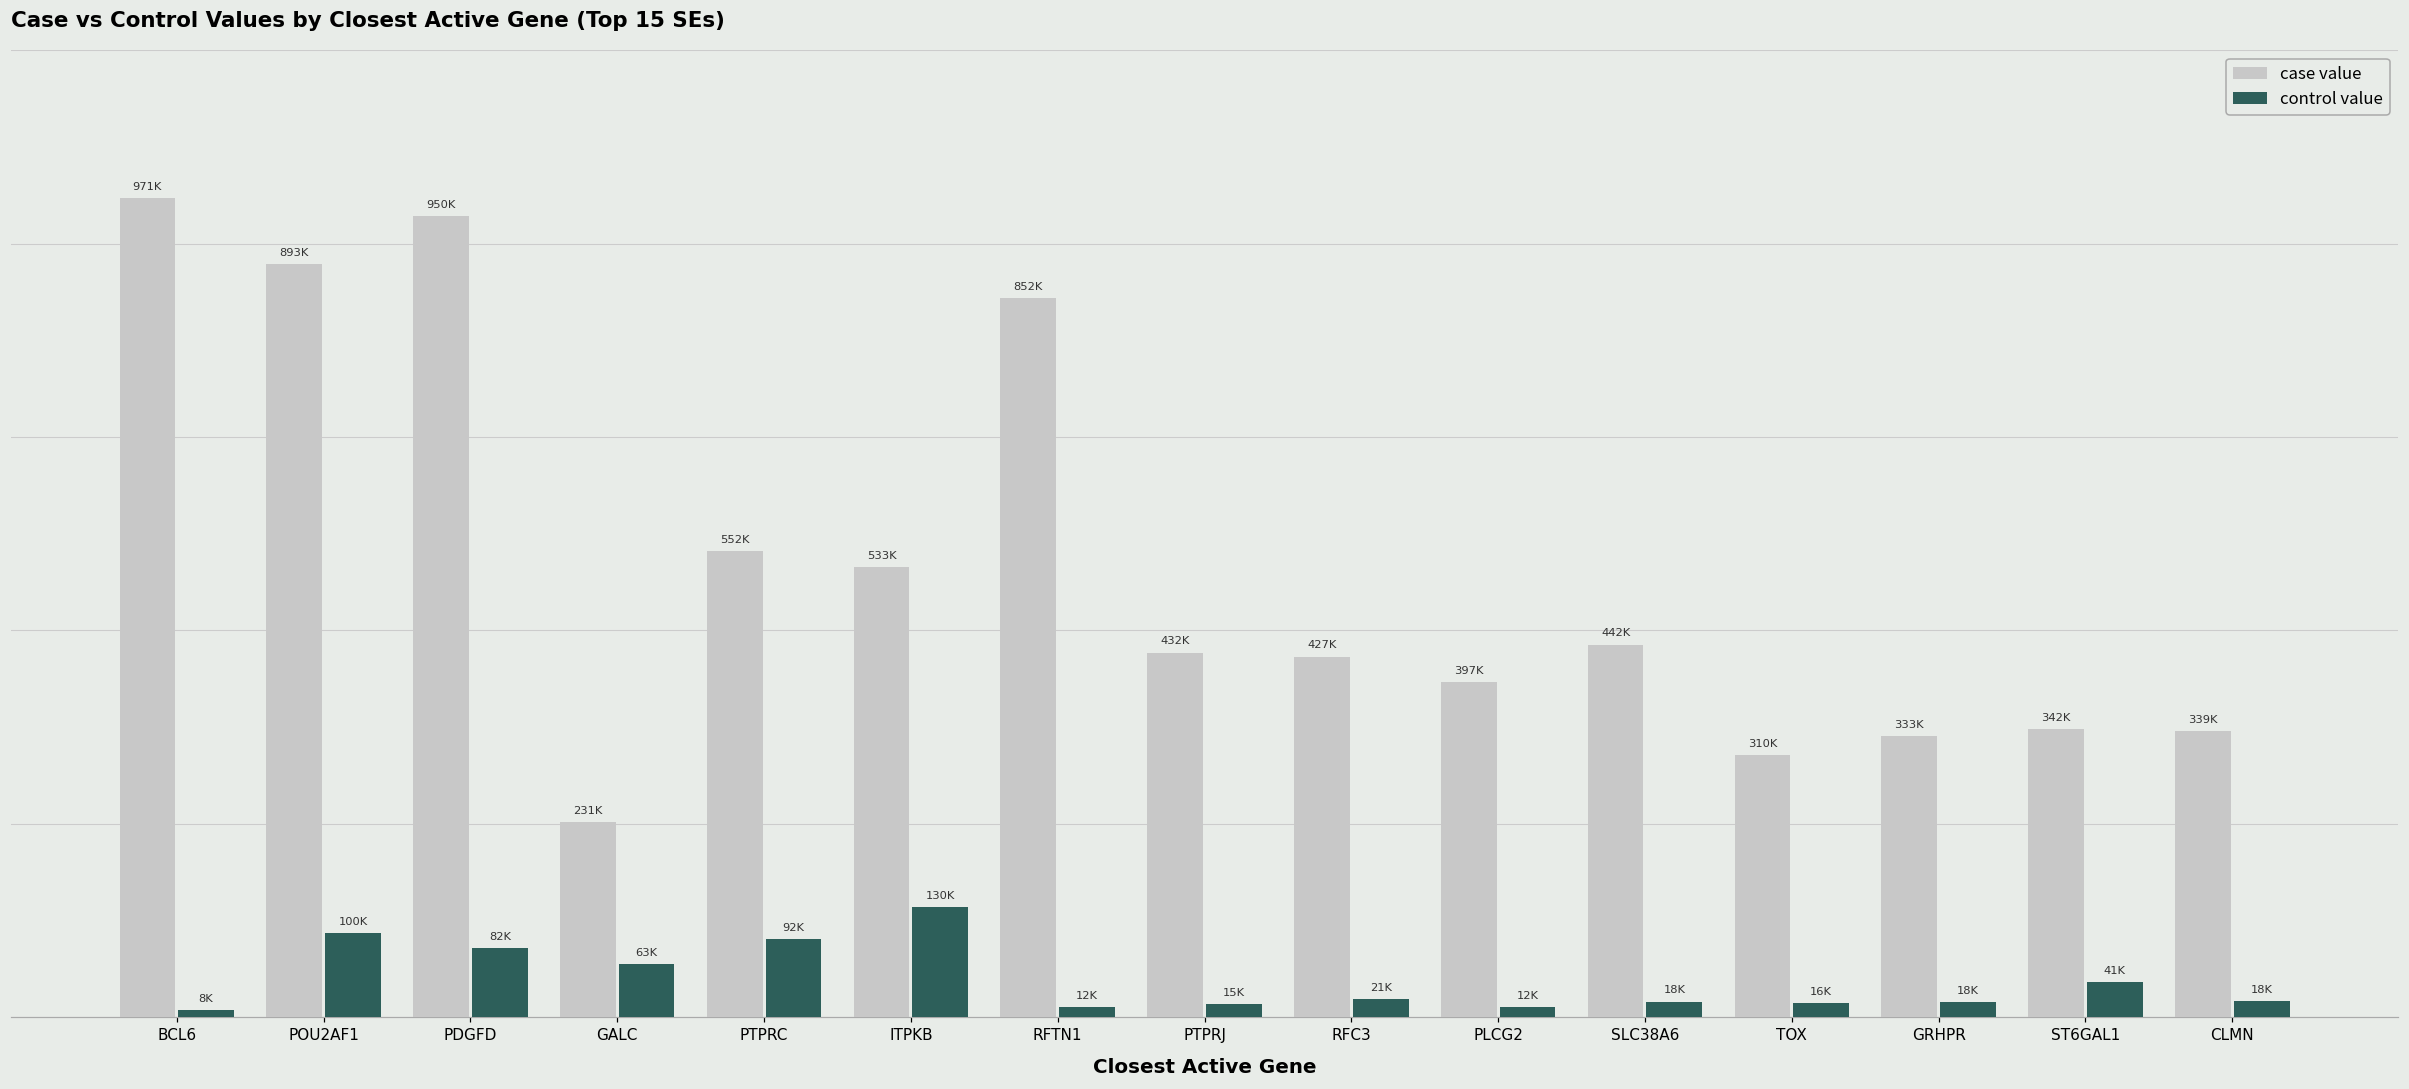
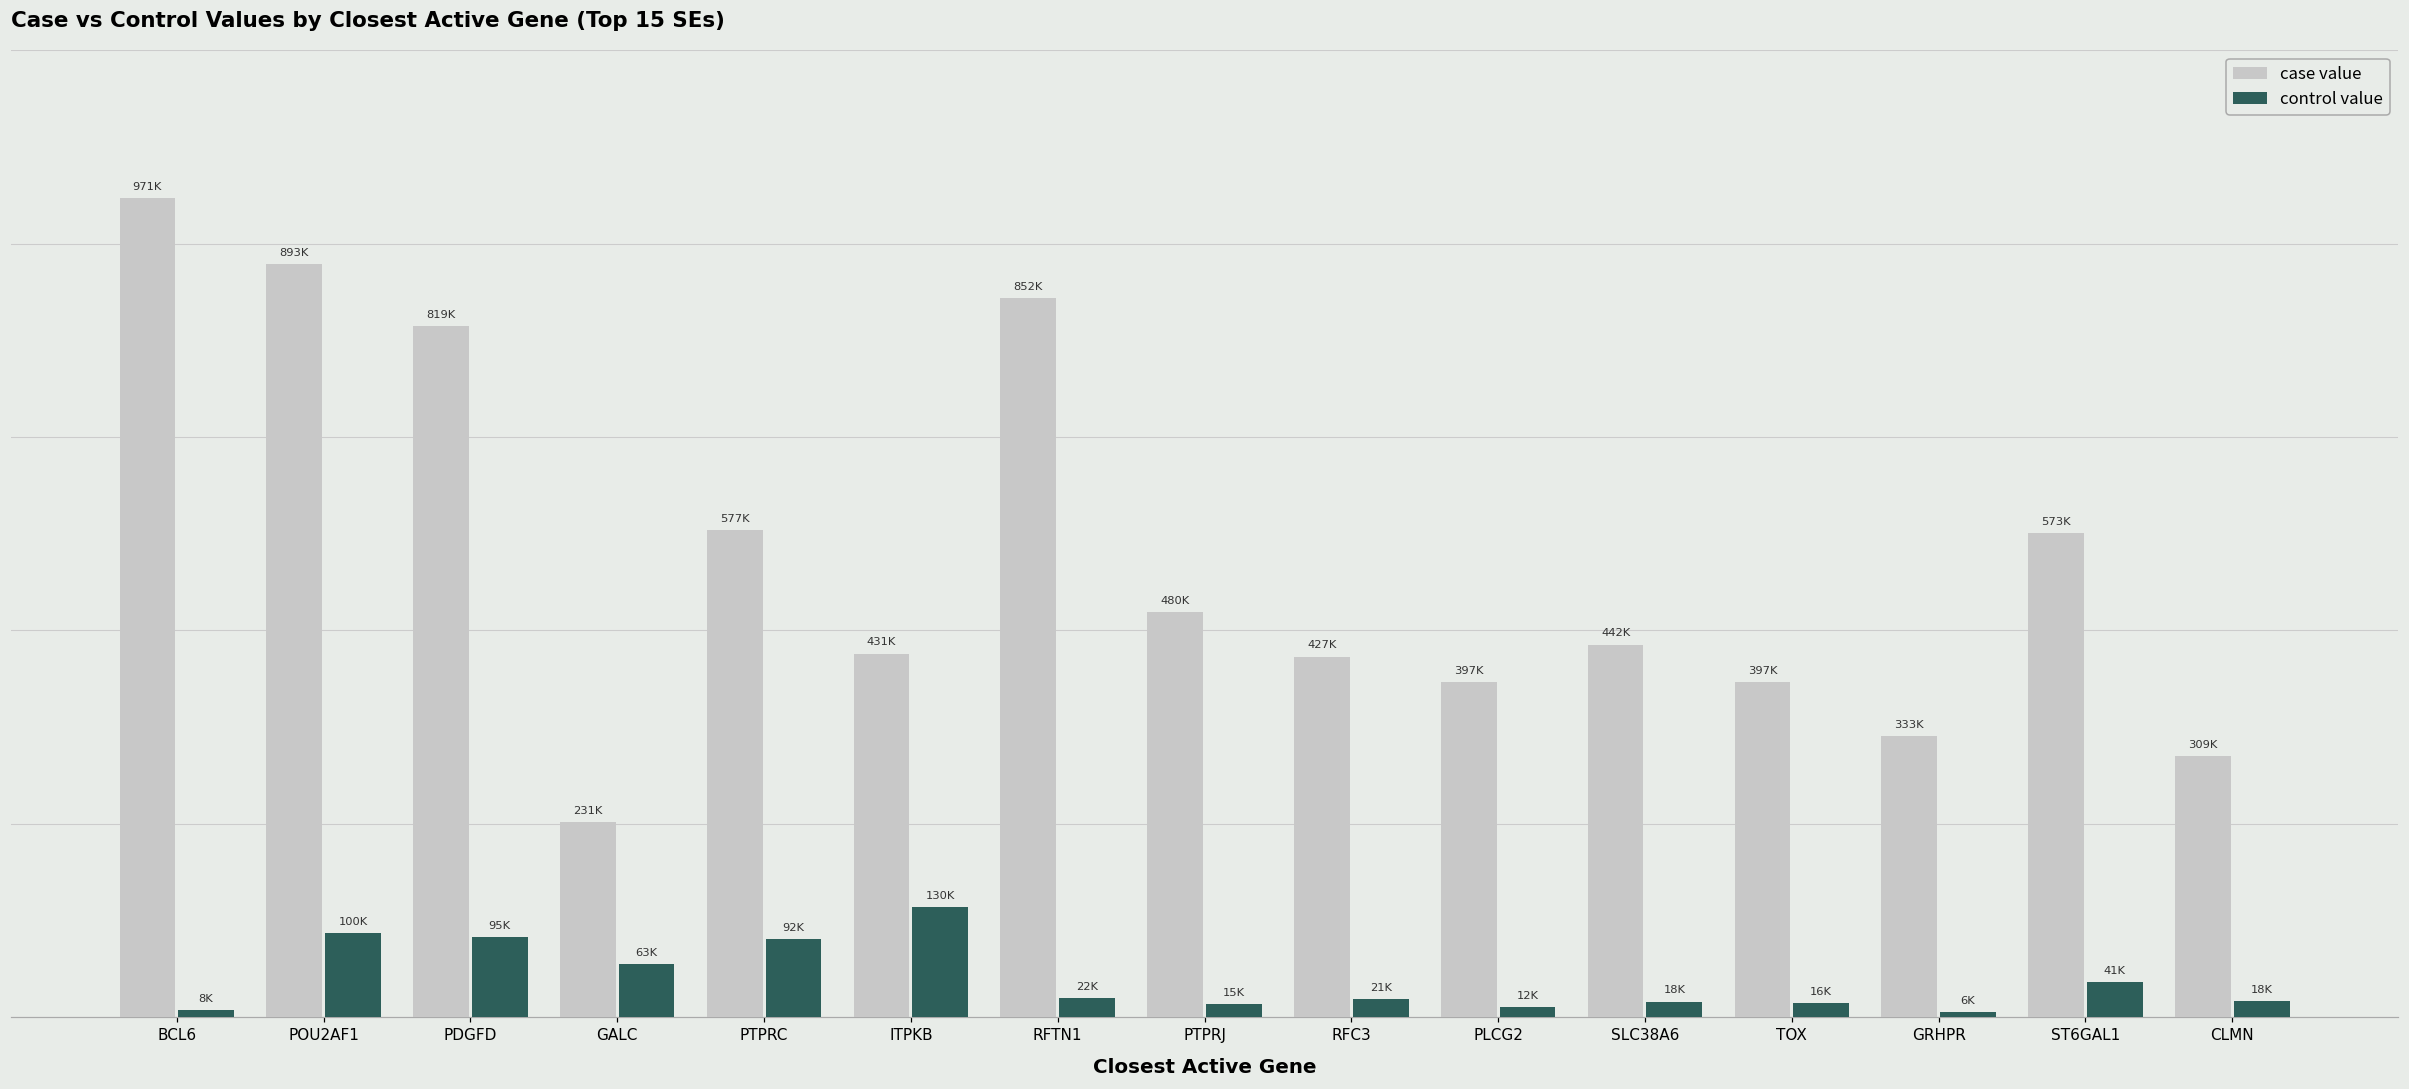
case value, PDGFD: 950K -> 819K
control value, PDGFD: 82K -> 95K
case value, PTPRC: 552K -> 577K
case value, ITPKB: 533K -> 431K
control value, RFTN1: 12K -> 22K
case value, PTPRJ: 432K -> 480K
case value, TOX: 310K -> 397K
control value, GRHPR: 18K -> 6K
case value, ST6GAL1: 342K -> 573K
case value, CLMN: 339K -> 309K
